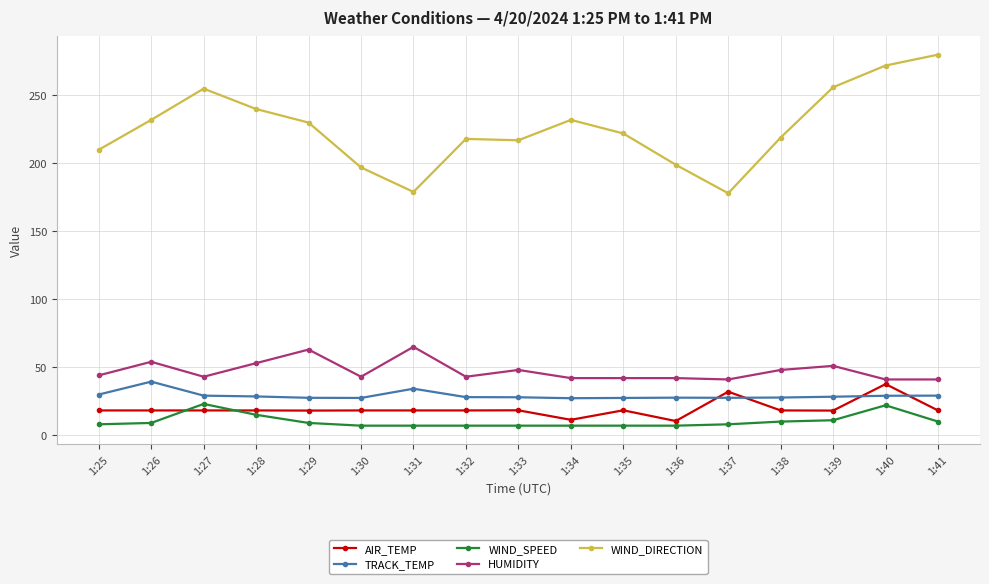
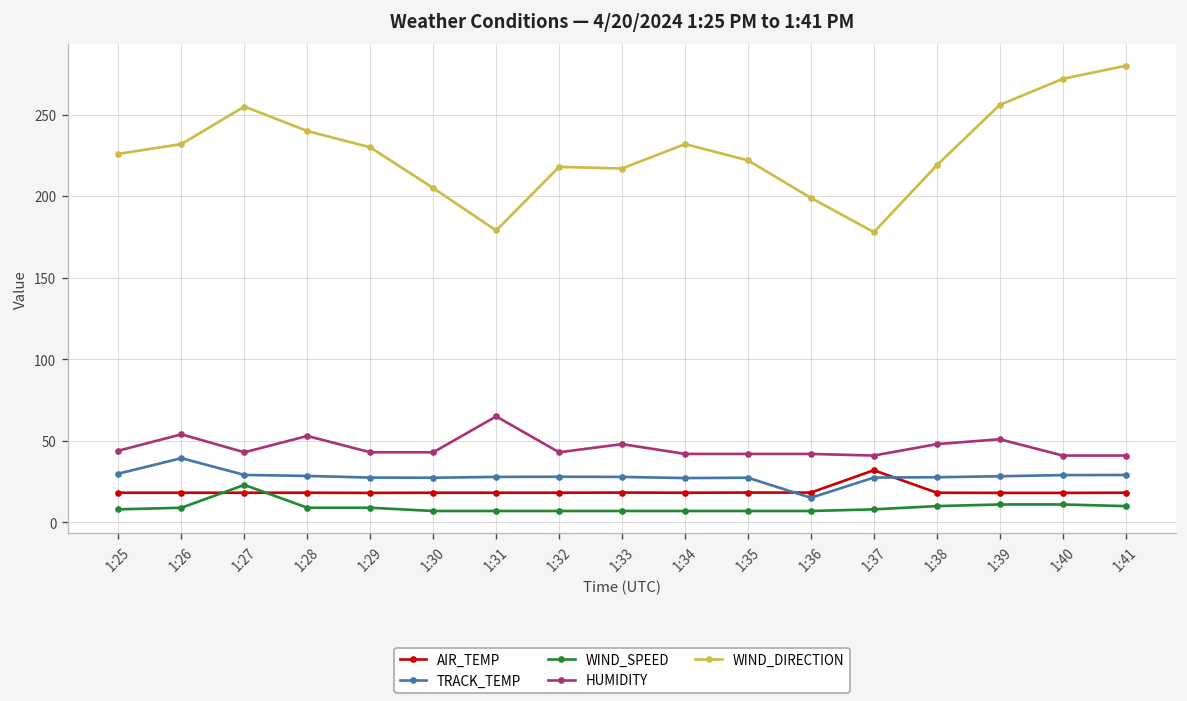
WIND_DIRECTION, 1:25: 210 -> 226
WIND_SPEED, 1:28: 15 -> 9
HUMIDITY, 1:29: 63 -> 43
WIND_DIRECTION, 1:30: 197 -> 205
TRACK_TEMP, 1:31: 34 -> 28
AIR_TEMP, 1:34: 11 -> 18
AIR_TEMP, 1:36: 10 -> 18
TRACK_TEMP, 1:36: 28 -> 15
AIR_TEMP, 1:40: 38 -> 18
WIND_SPEED, 1:40: 22 -> 11
